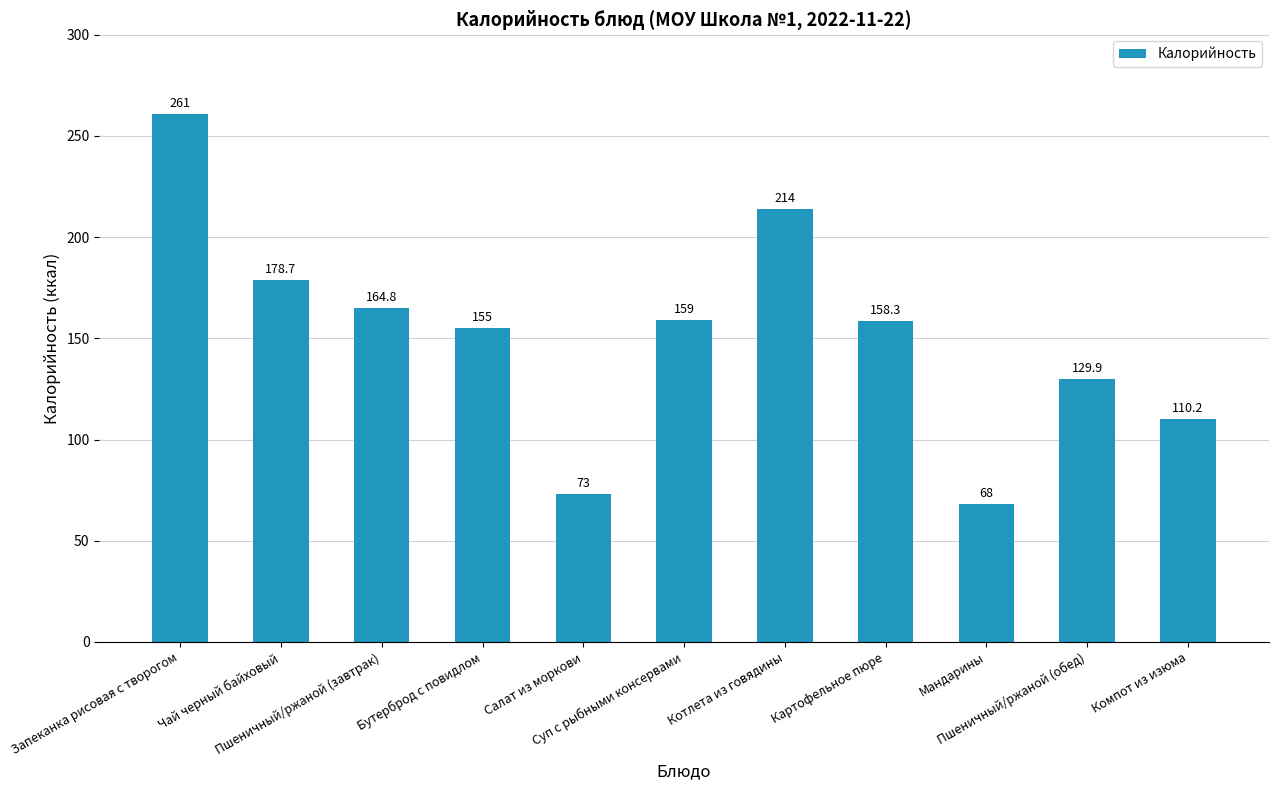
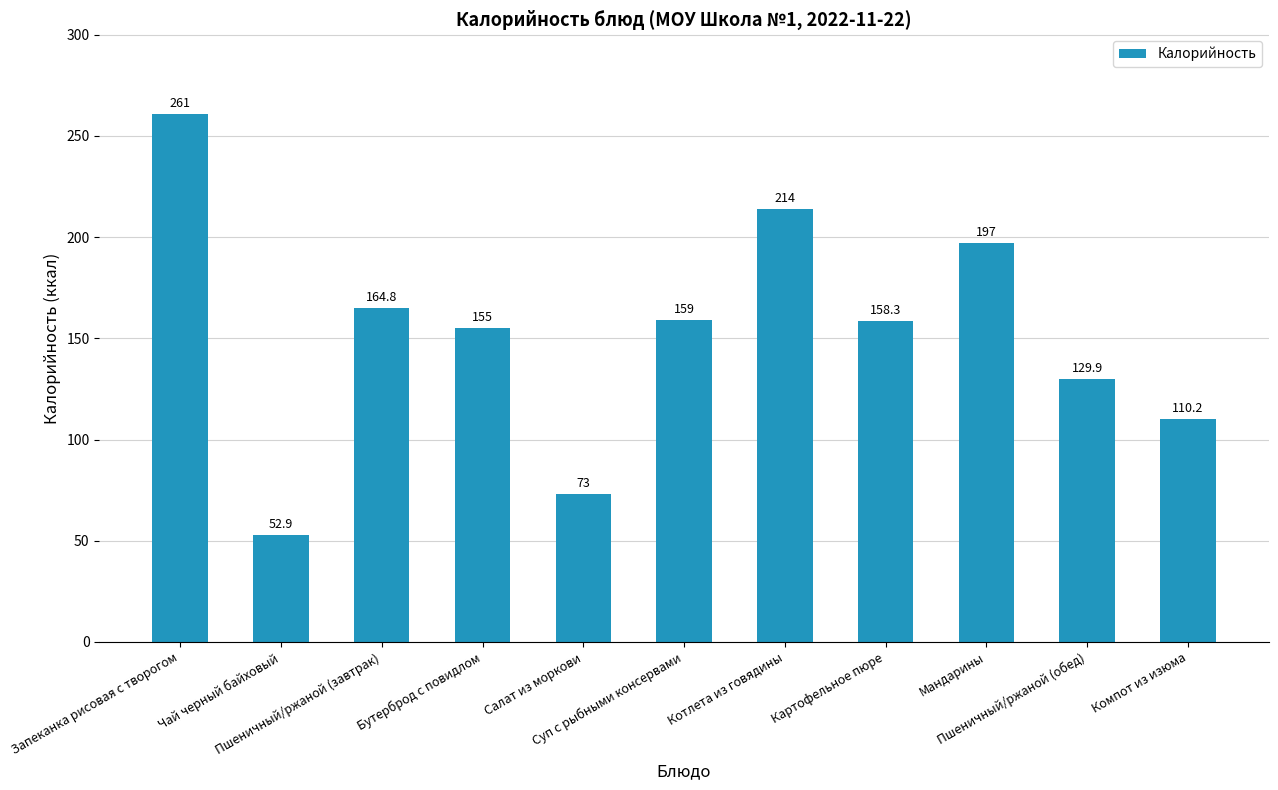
Чай черный байховый: 178.7 -> 52.9
Мандарины: 68 -> 197
